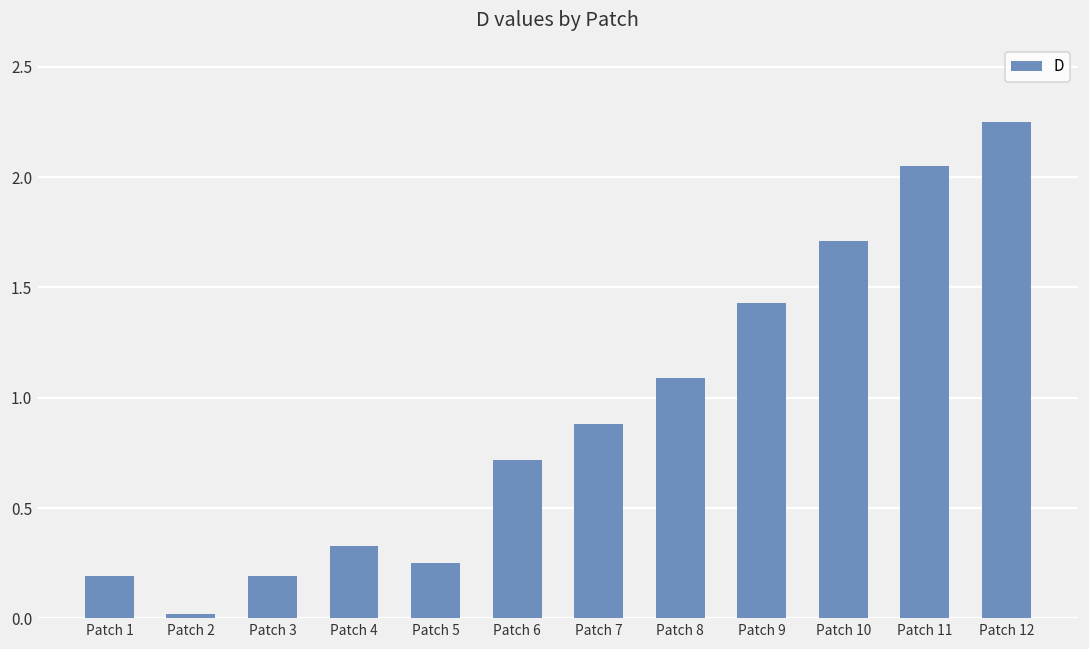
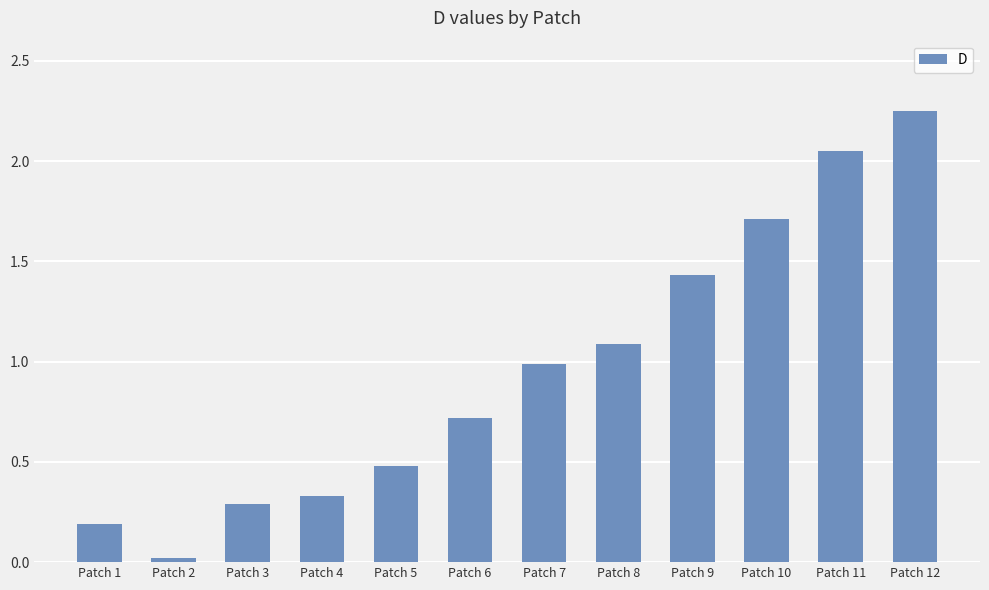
Patch 3: 0.19 -> 0.29
Patch 5: 0.25 -> 0.48
Patch 7: 0.88 -> 0.99
